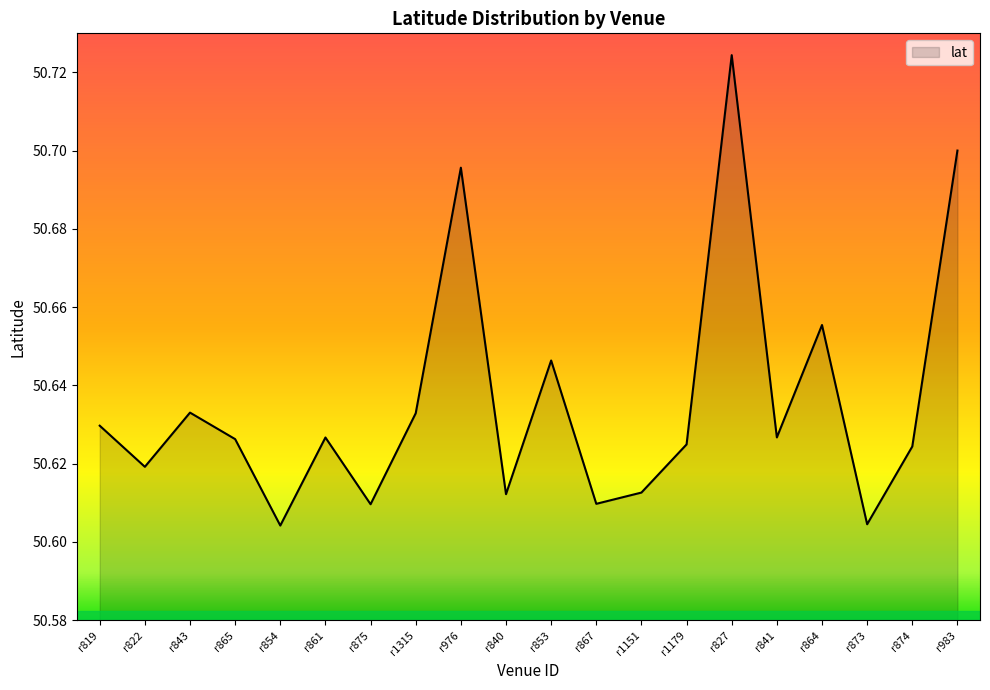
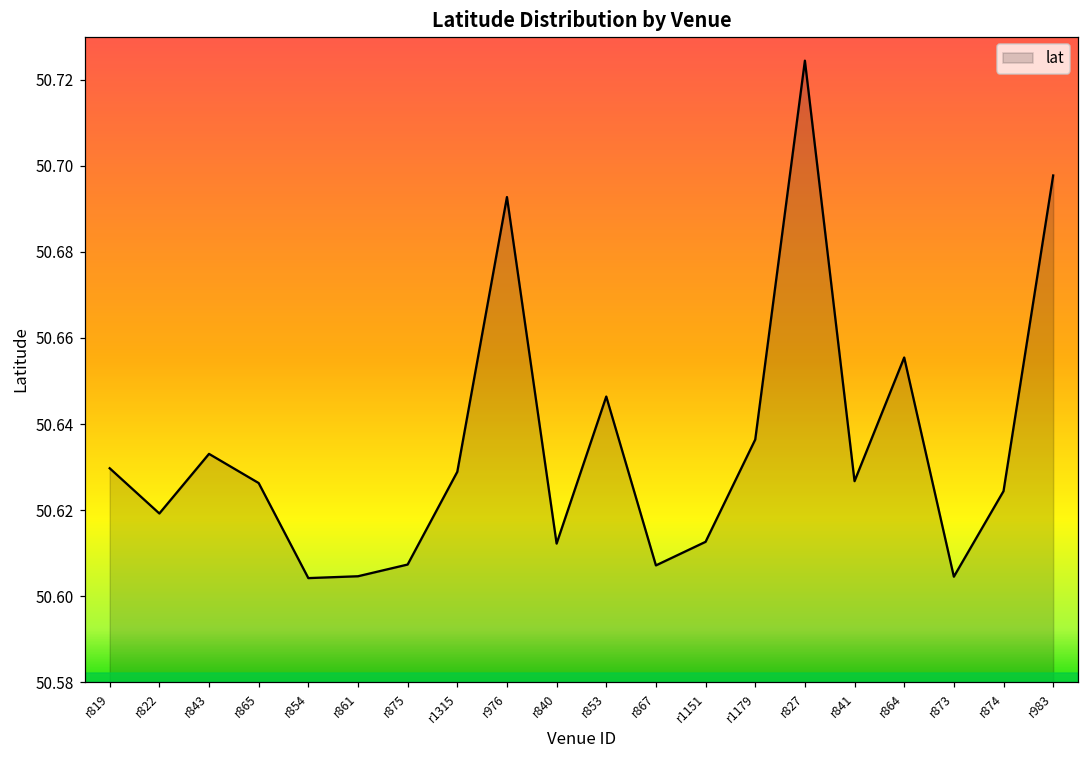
r861: 50.627 -> 50.605
r875: 50.610 -> 50.607
r1315: 50.633 -> 50.629
r976: 50.696 -> 50.693
r867: 50.610 -> 50.607
r1179: 50.625 -> 50.636
r983: 50.700 -> 50.698
